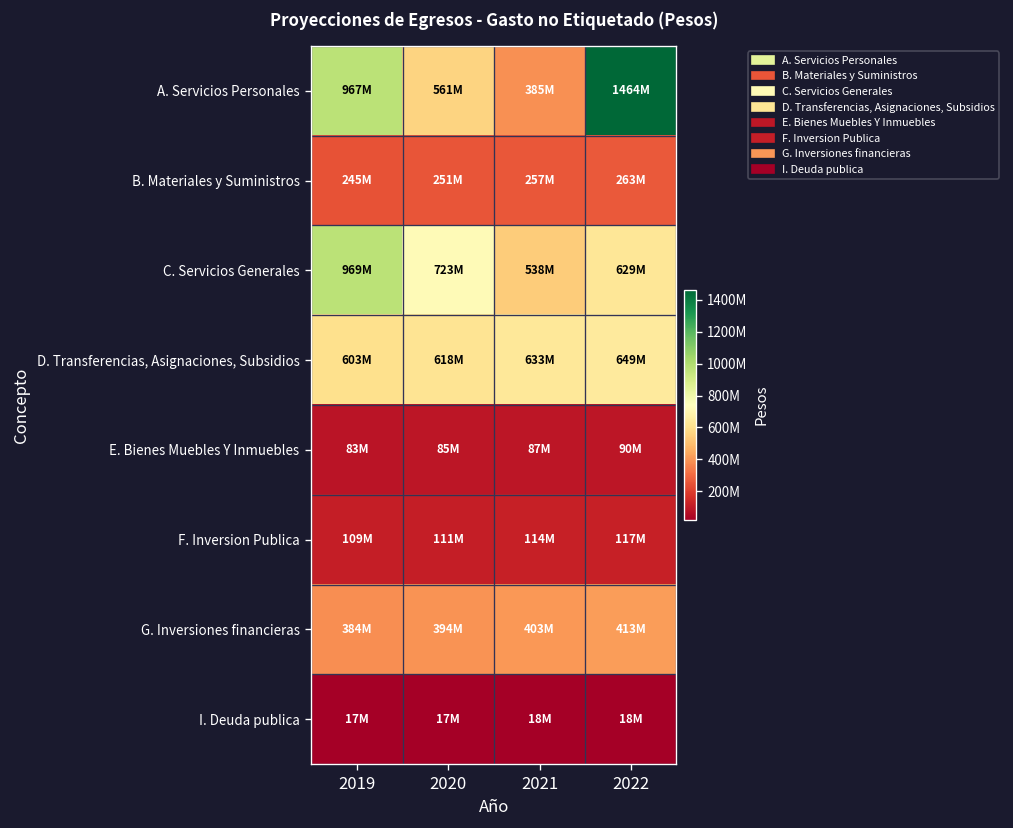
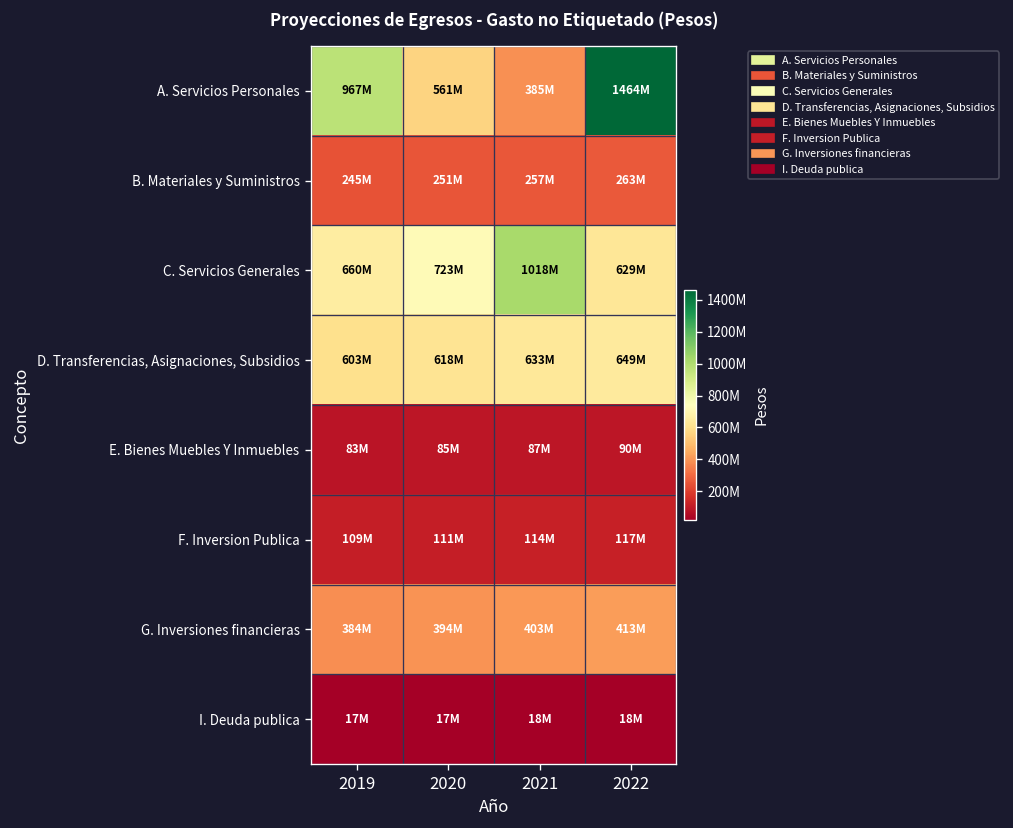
C. Servicios Generales, 2019: 969M -> 660M
C. Servicios Generales, 2021: 538M -> 1018M
